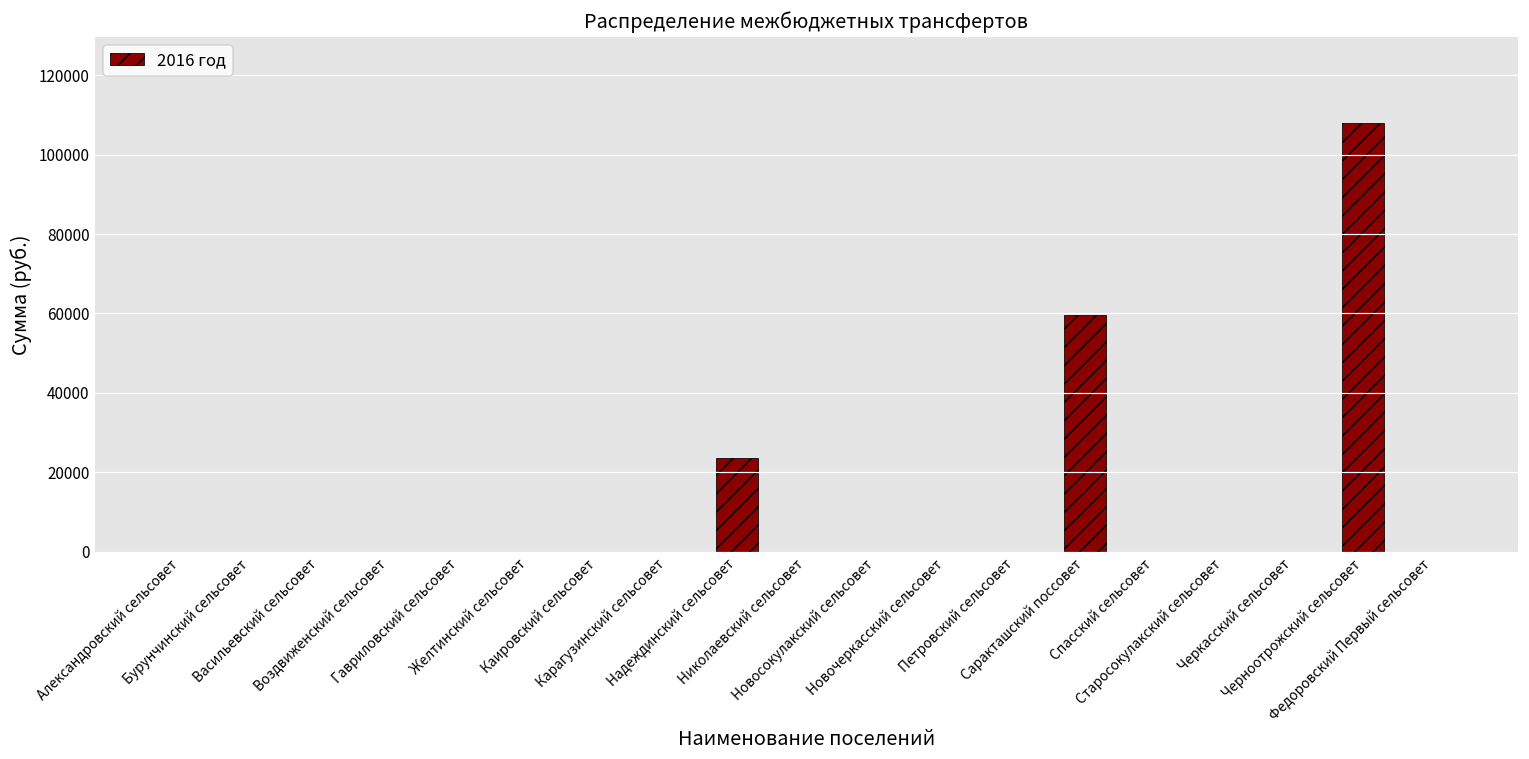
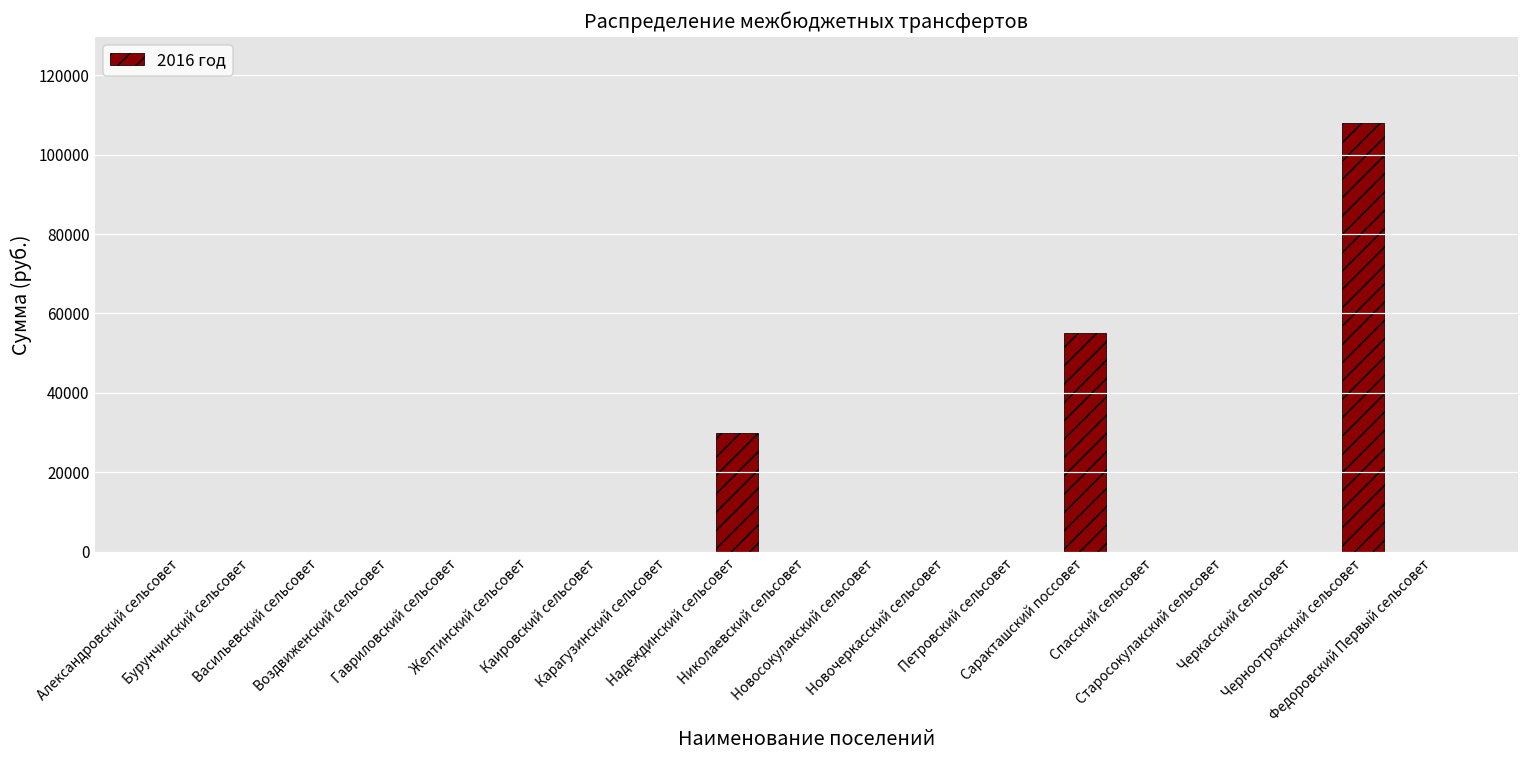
Надеждинский сельсовет: 24000 -> 30000
Саракташский поссовет: 60000 -> 55000
